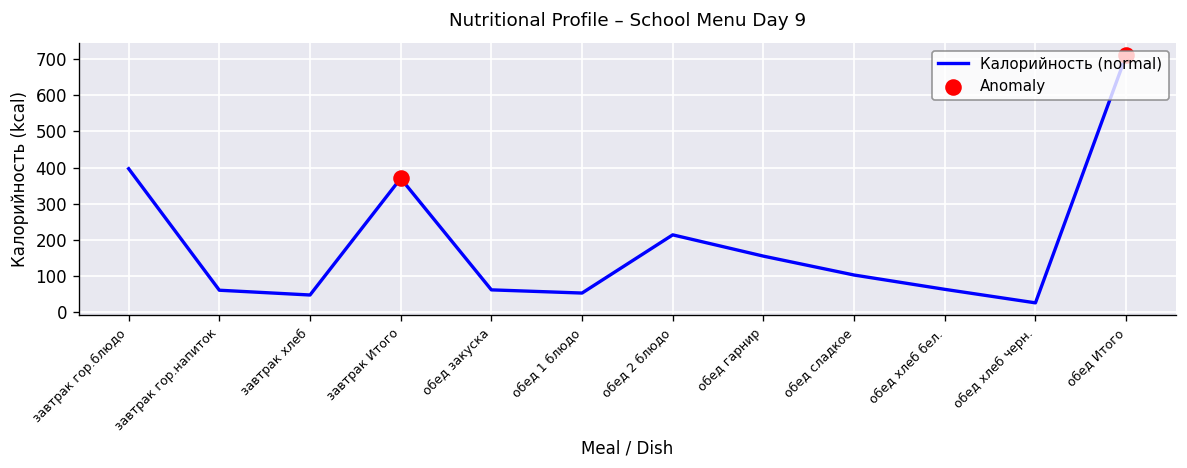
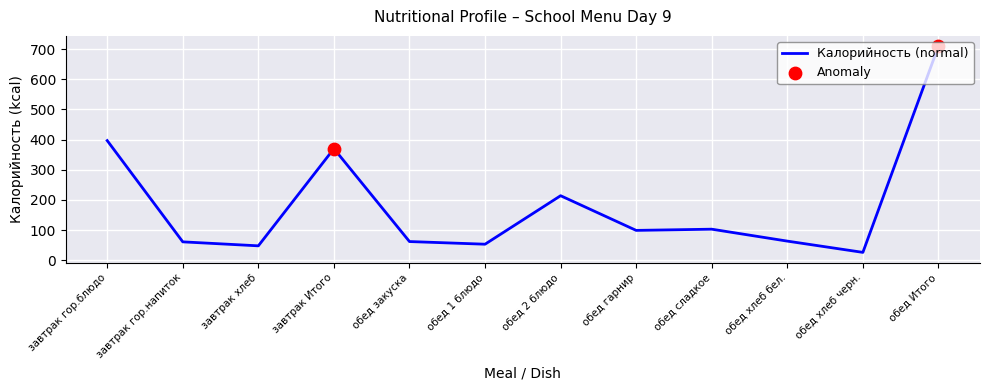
Калорийность (normal), обед гарнир: 160 -> 100
